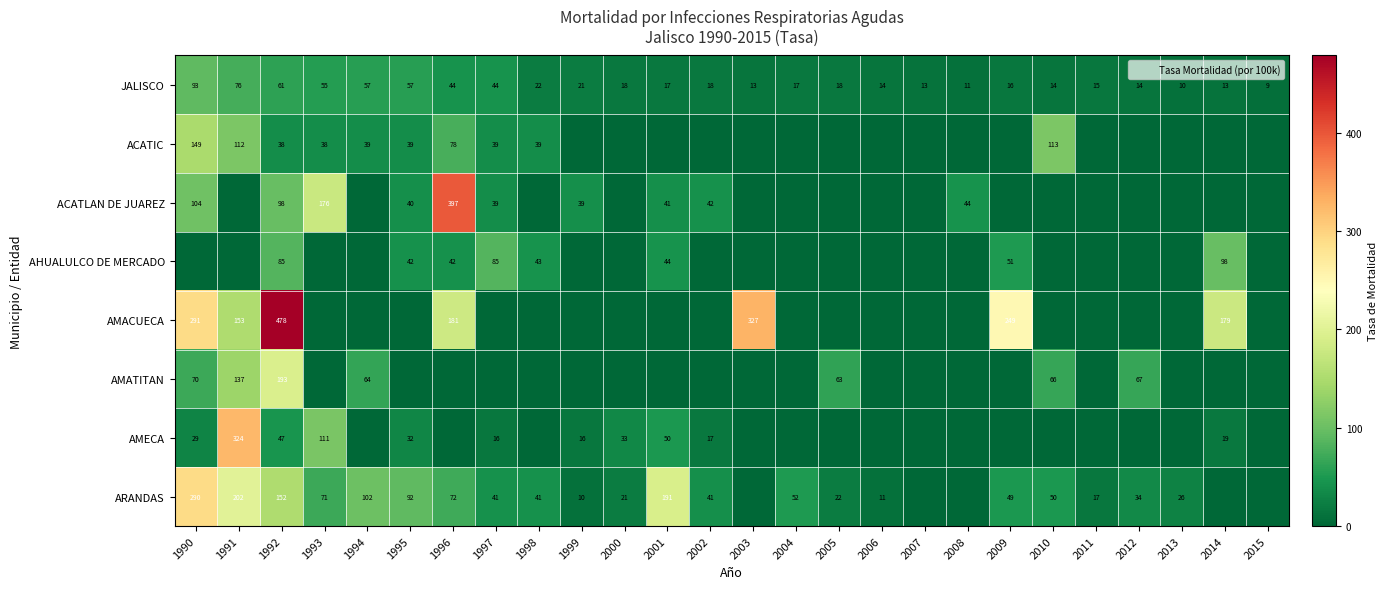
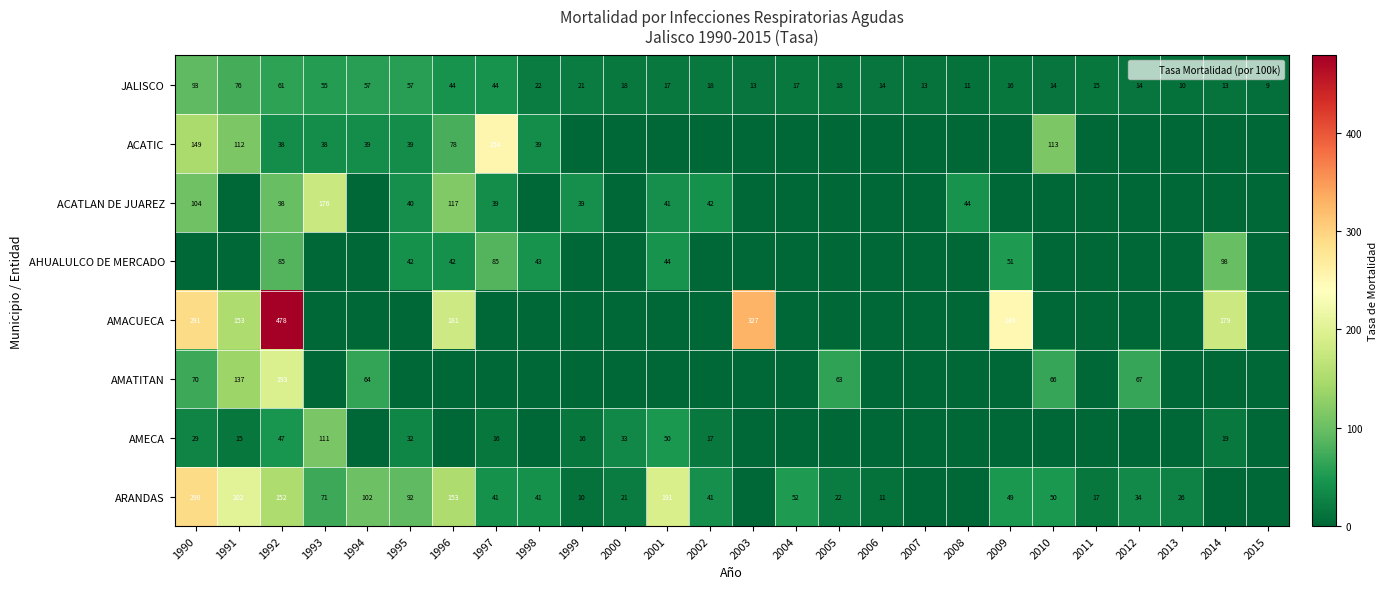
ACATIC, 1997: 39 -> 254
ACATLAN DE JUAREZ, 1996: 397 -> 117
AMECA, 1991: 324 -> 15
ARANDAS, 1996: 72 -> 153
